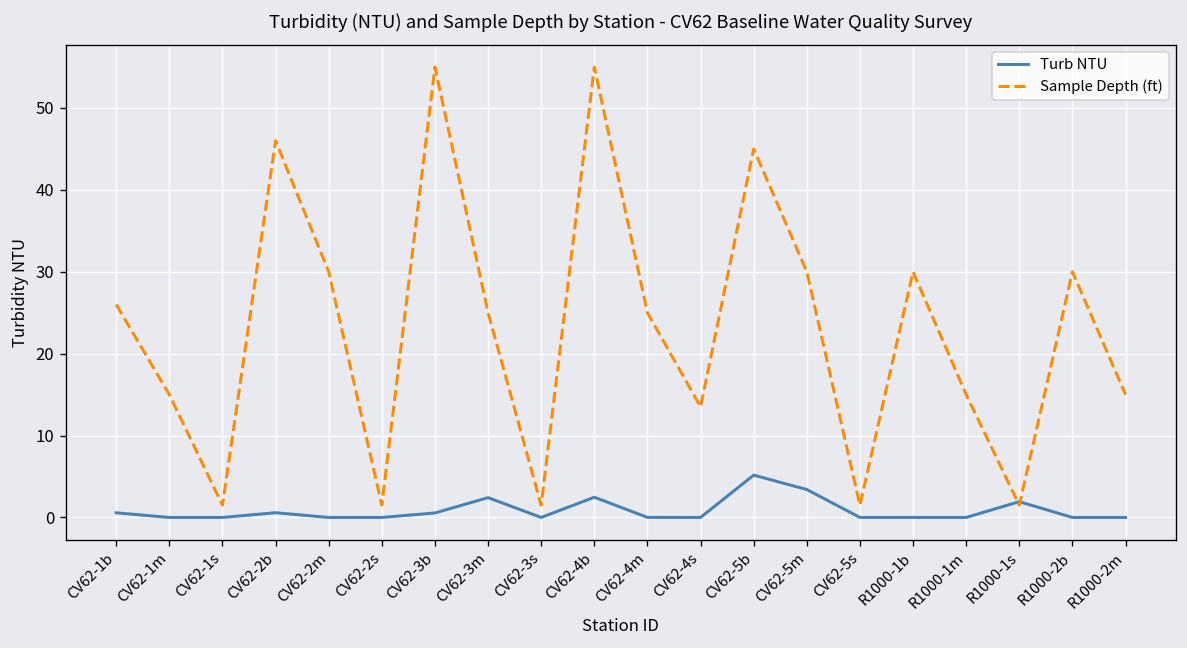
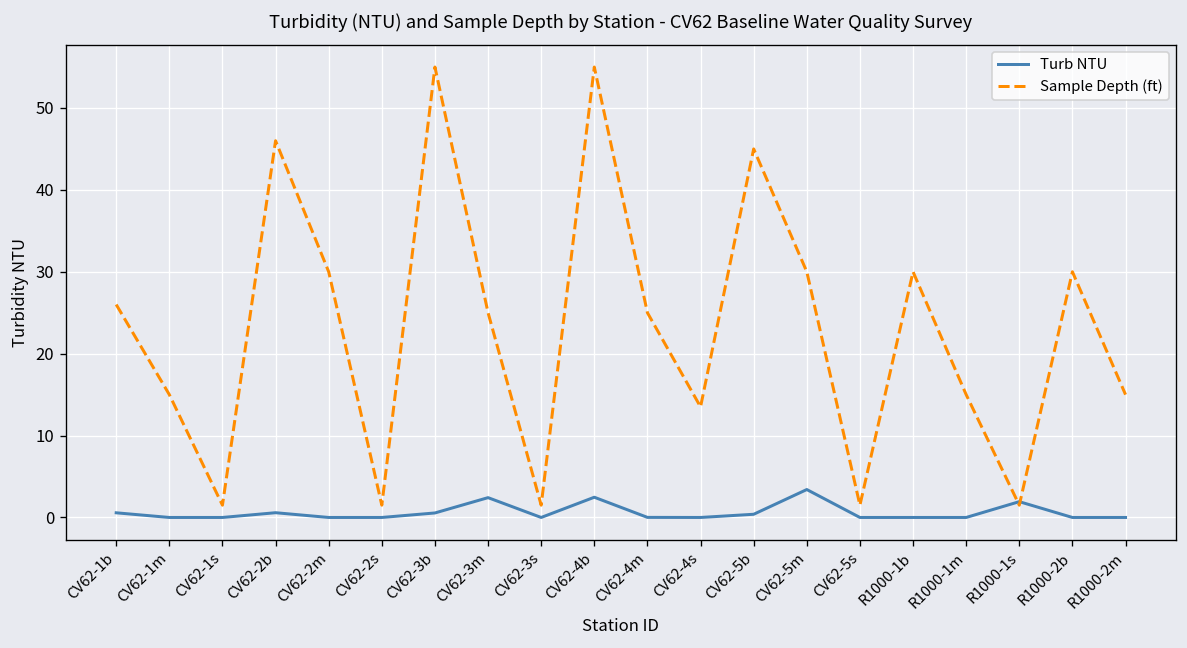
Turb NTU, CV62-5b: 5 -> 0
